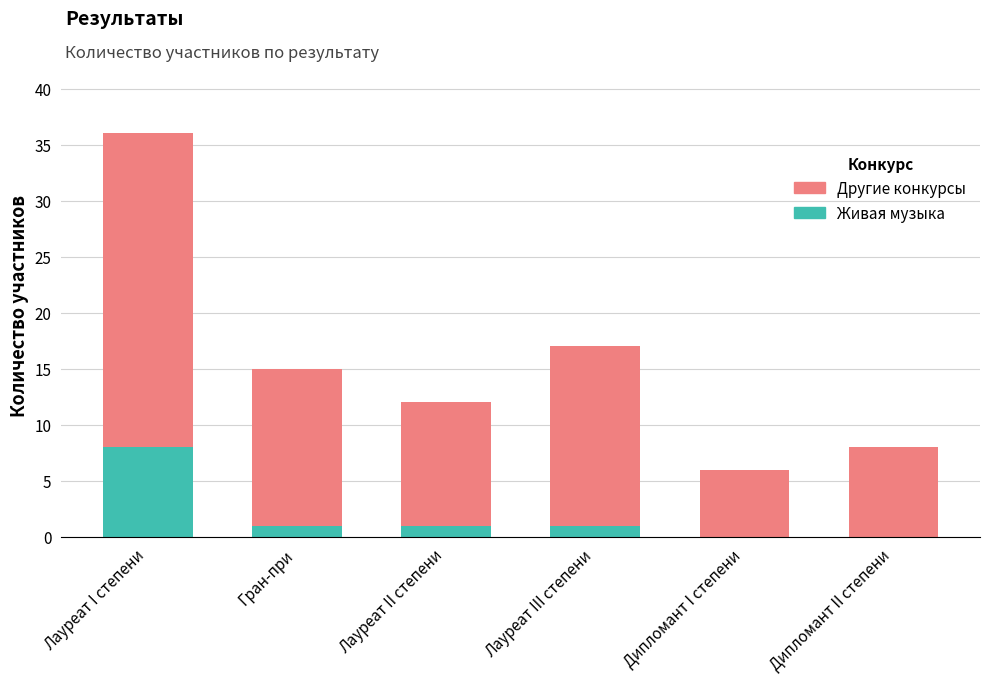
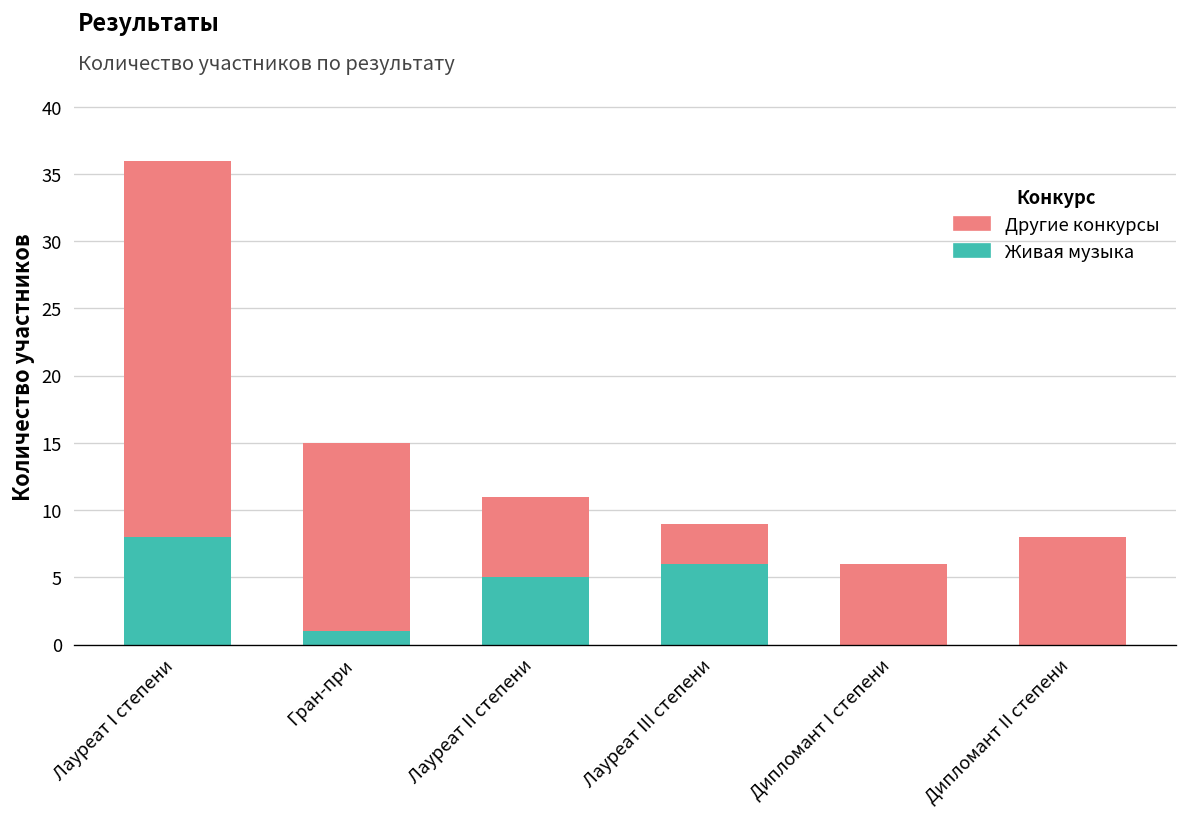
Живая музыка, Лауреат II степени: 1 -> 5
Другие конкурсы, Лауреат II степени: 11 -> 6
Живая музыка, Лауреат III степени: 1 -> 6
Другие конкурсы, Лауреат III степени: 16 -> 3
